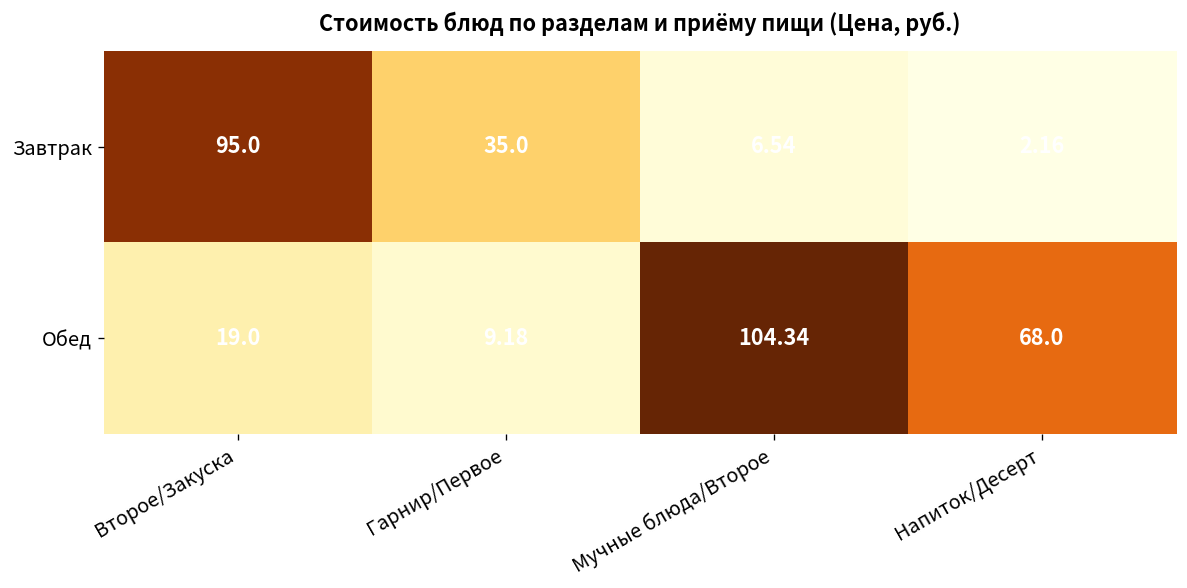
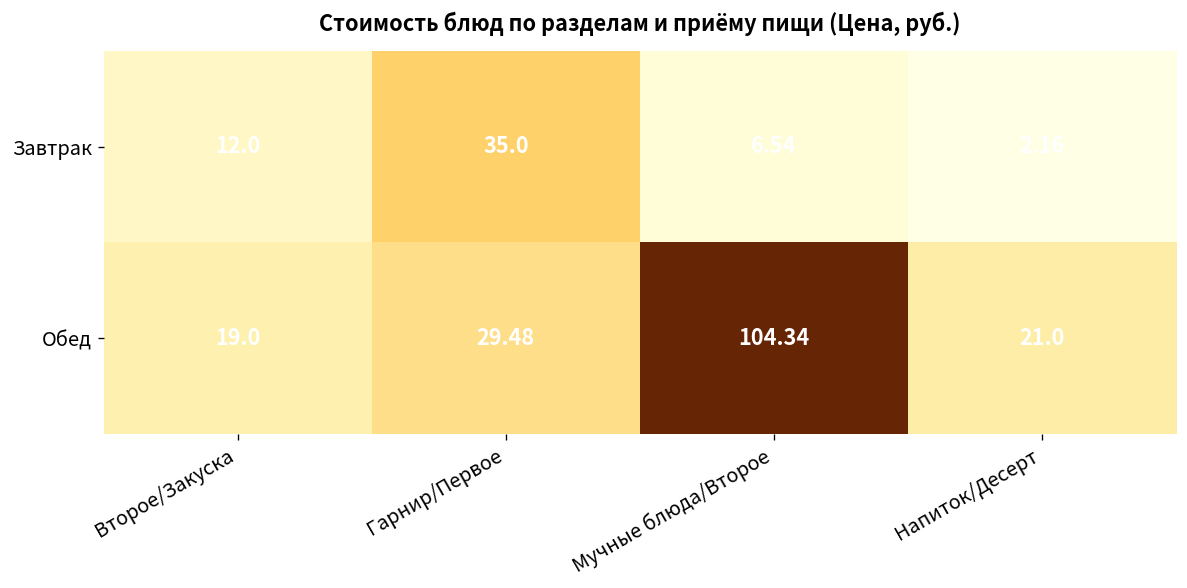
Завтрак, Второе/Закуска: 95.0 -> 12.0
Обед, Гарнир/Первое: 9.18 -> 29.48
Обед, Напиток/Десерт: 68.0 -> 21.0
